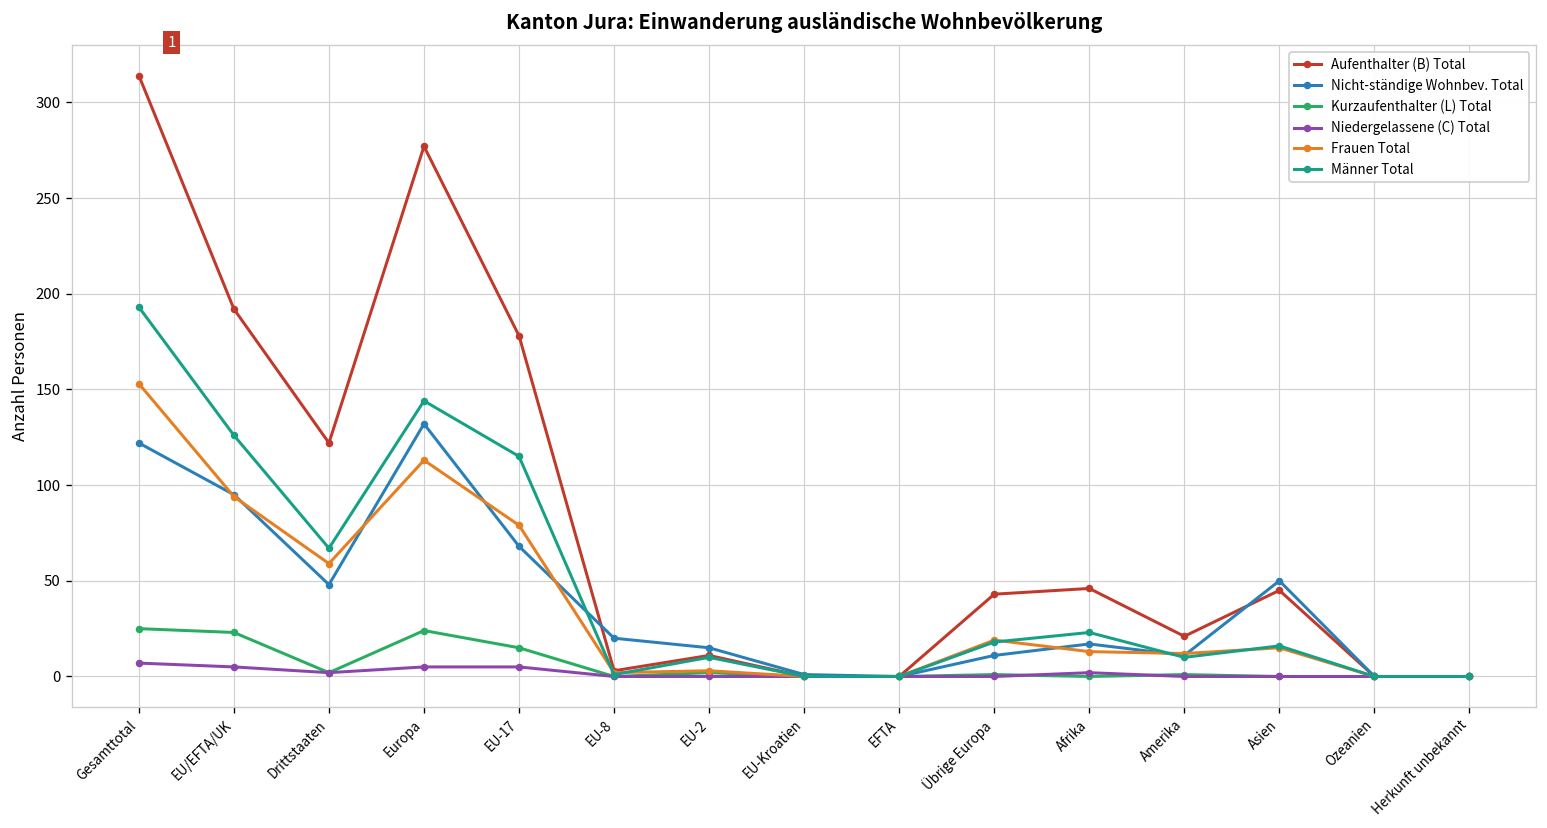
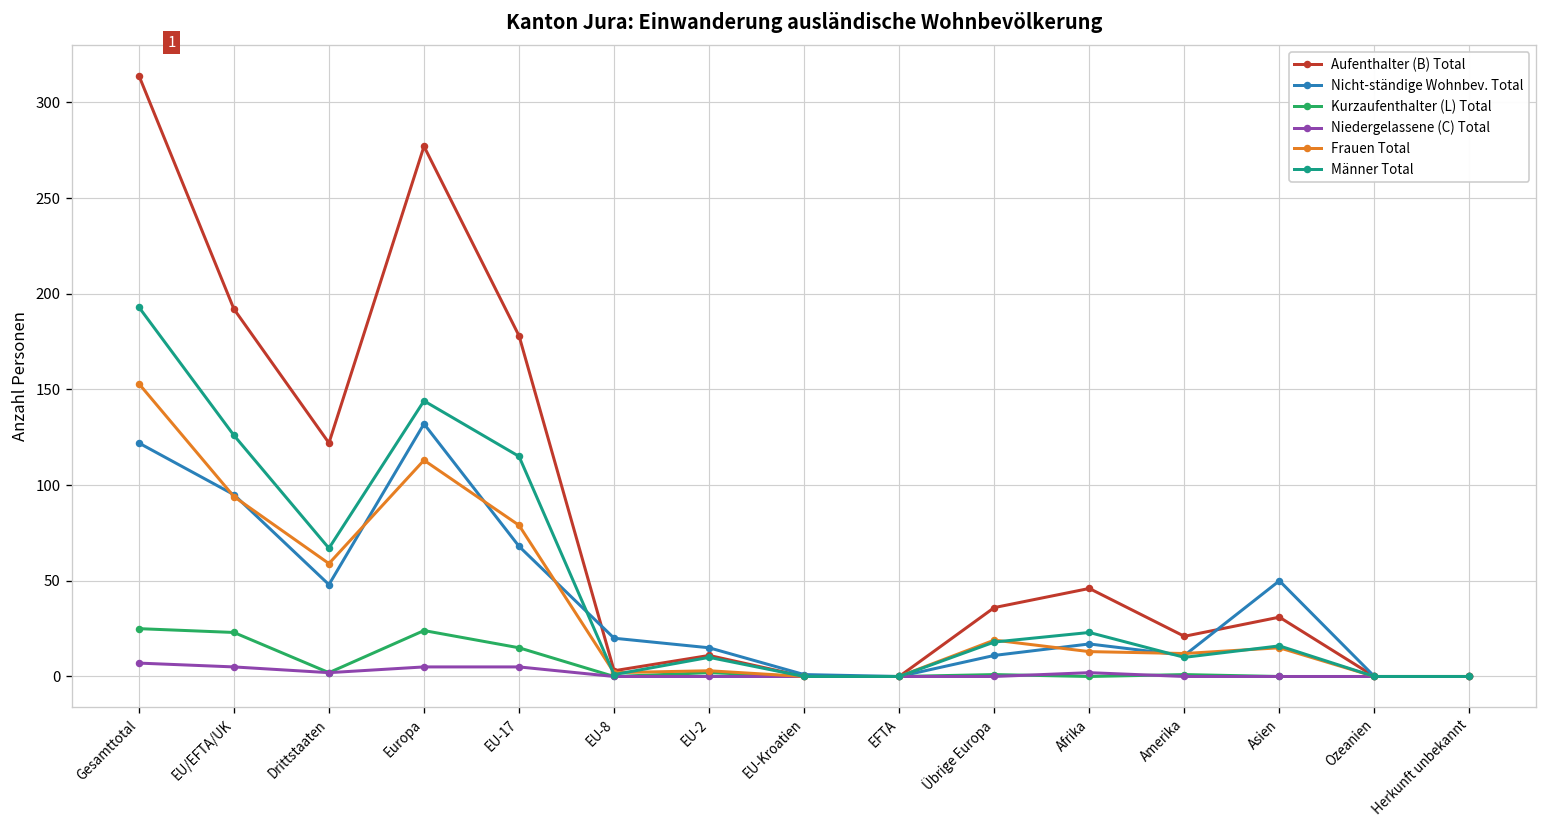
Aufenthalter (B) Total, Übrige Europa: 43 -> 36
Aufenthalter (B) Total, Asien: 45 -> 31
